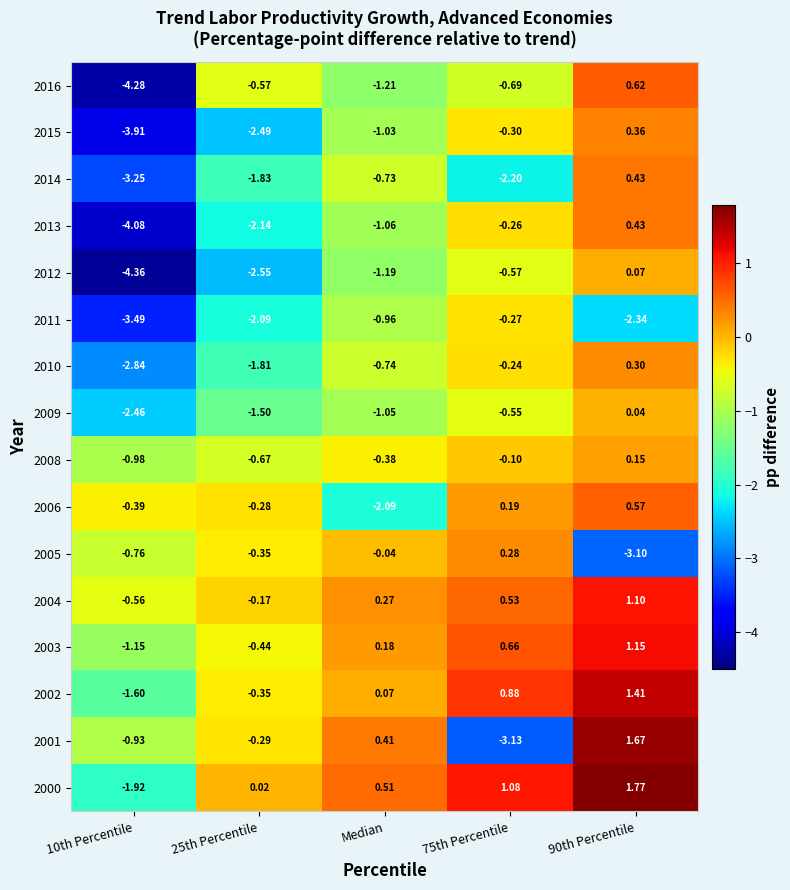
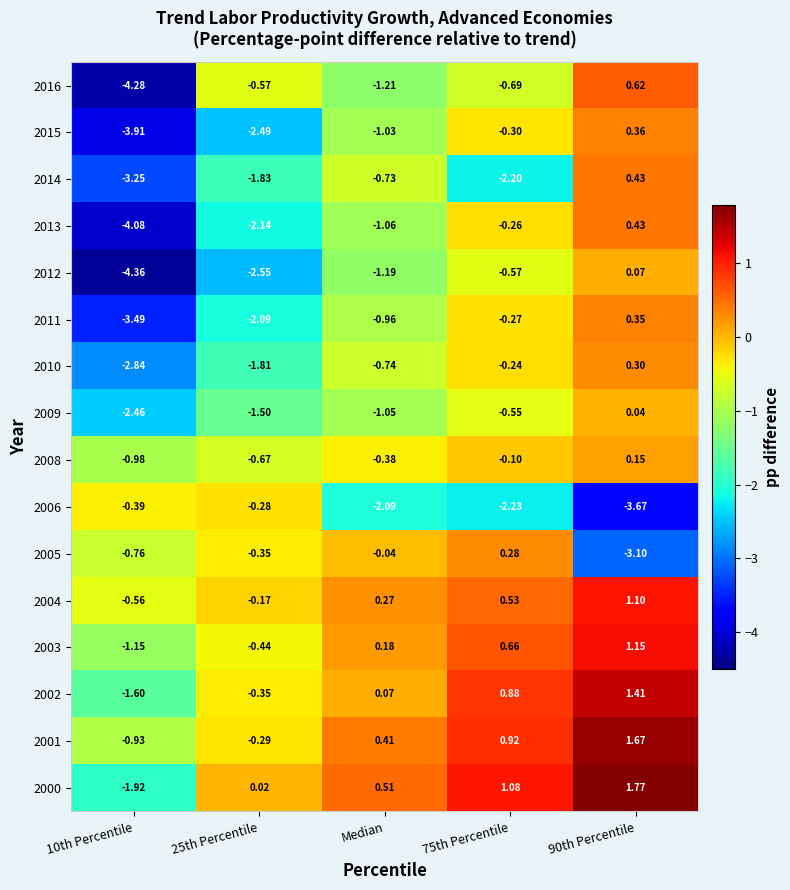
2011, 90th Percentile: -2.34 -> 0.35
2006, 75th Percentile: 0.19 -> -2.23
2006, 90th Percentile: 0.57 -> -3.67
2001, 75th Percentile: -3.13 -> 0.92
